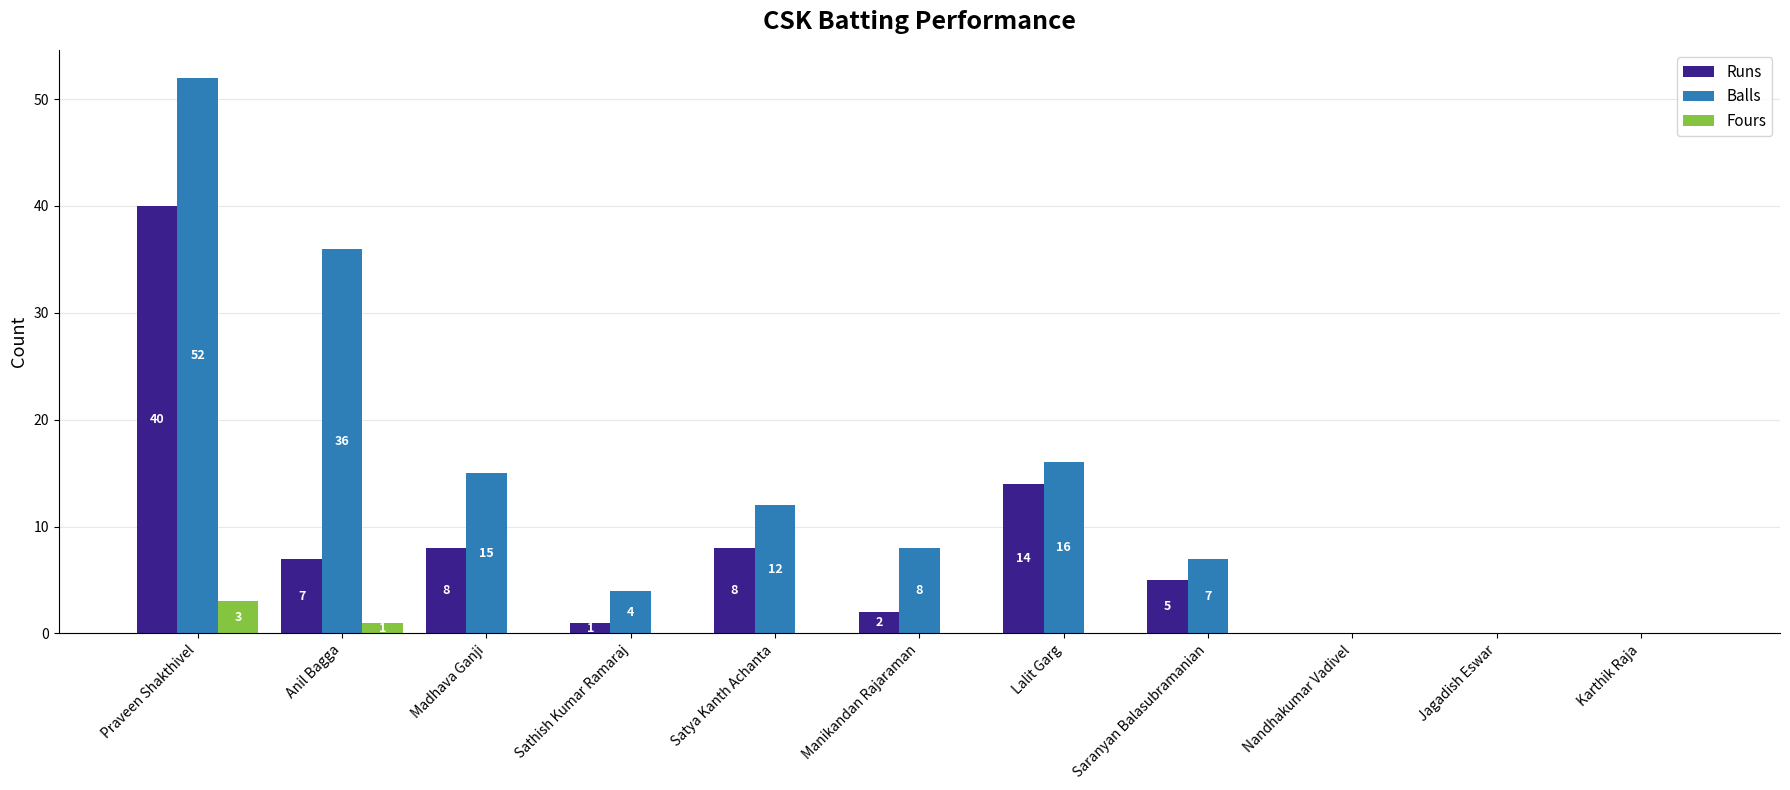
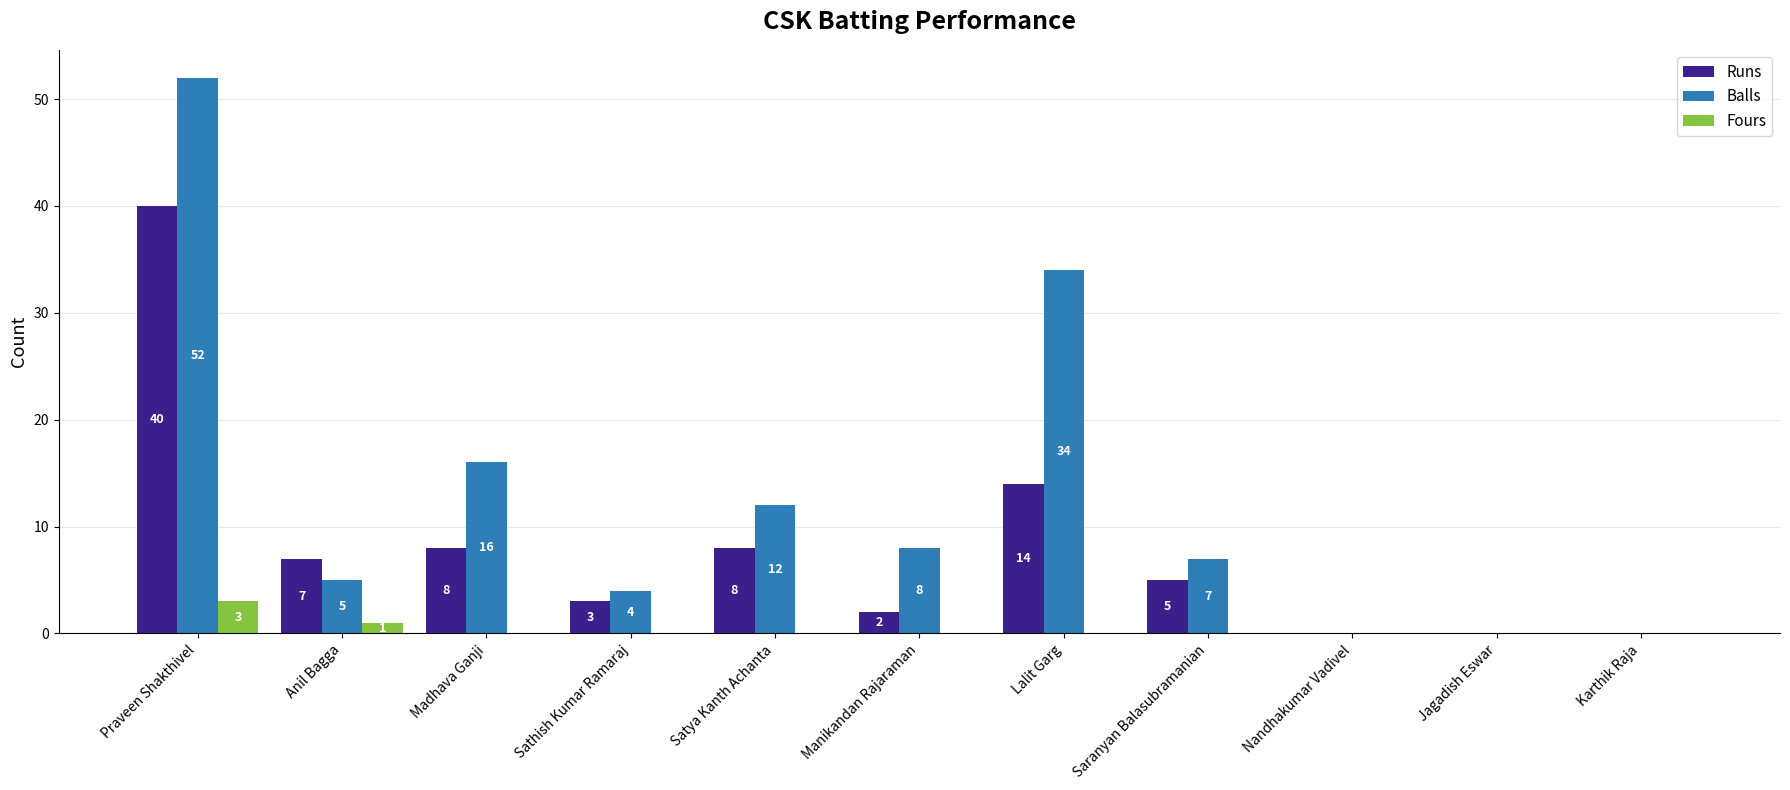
Balls, Anil Bagga: 36 -> 5
Balls, Madhava Ganji: 15 -> 16
Runs, Sathish Kumar Ramaraj: 1 -> 3
Balls, Lalit Garg: 16 -> 34
